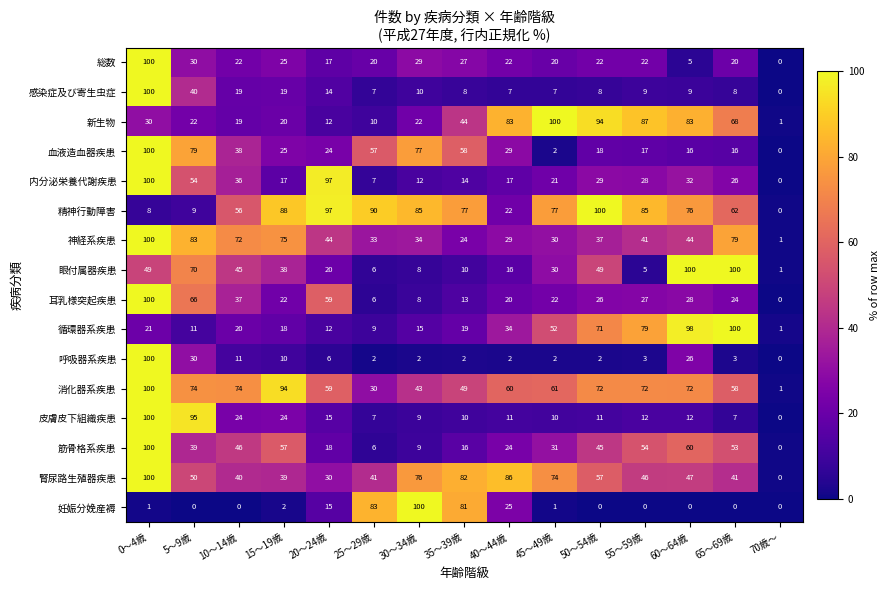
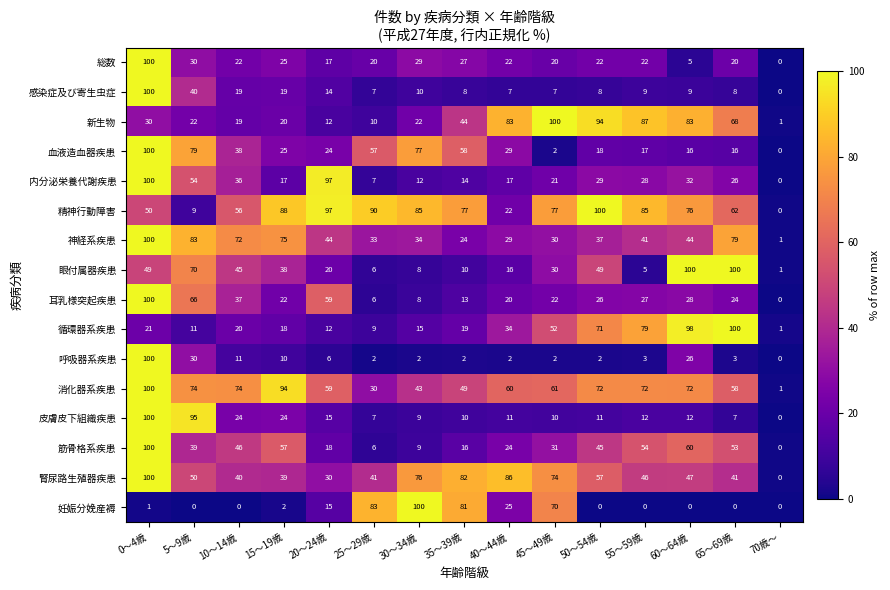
精神行動障害, 0～4歳: 8 -> 50
妊娠分娩産褥, 45～49歳: 1 -> 70
